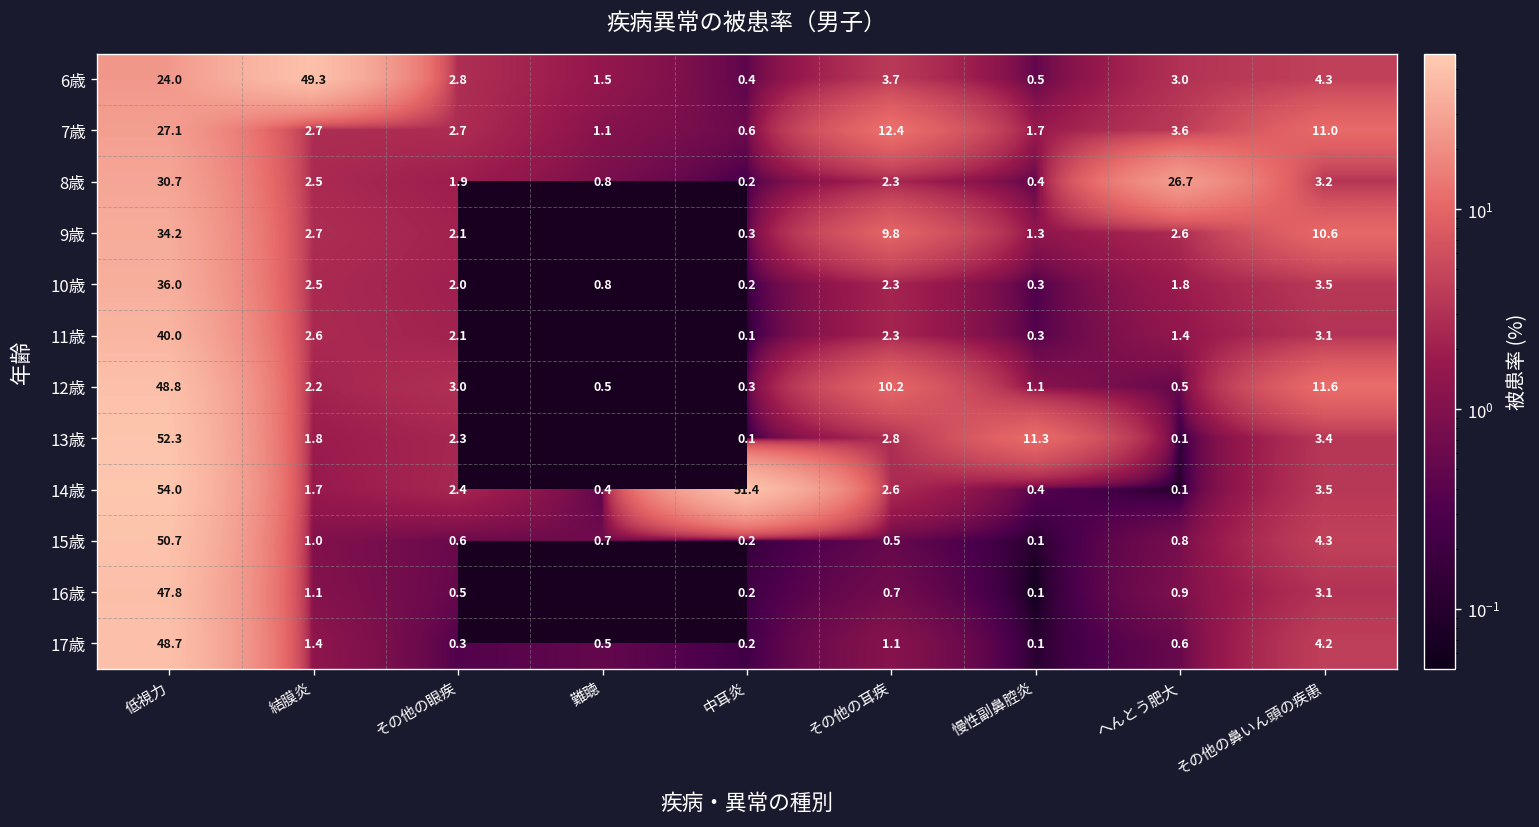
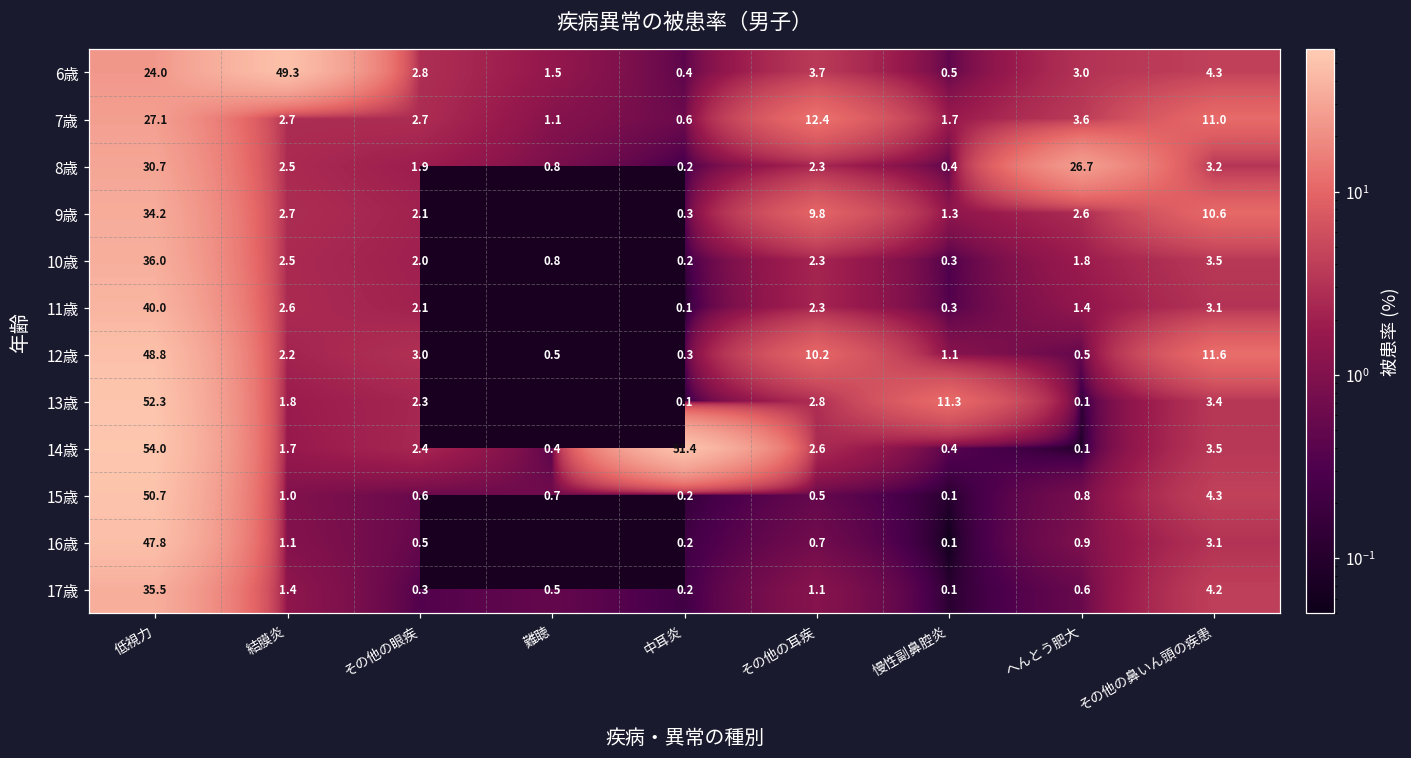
17歳, 低視力: 48.7 -> 35.5
